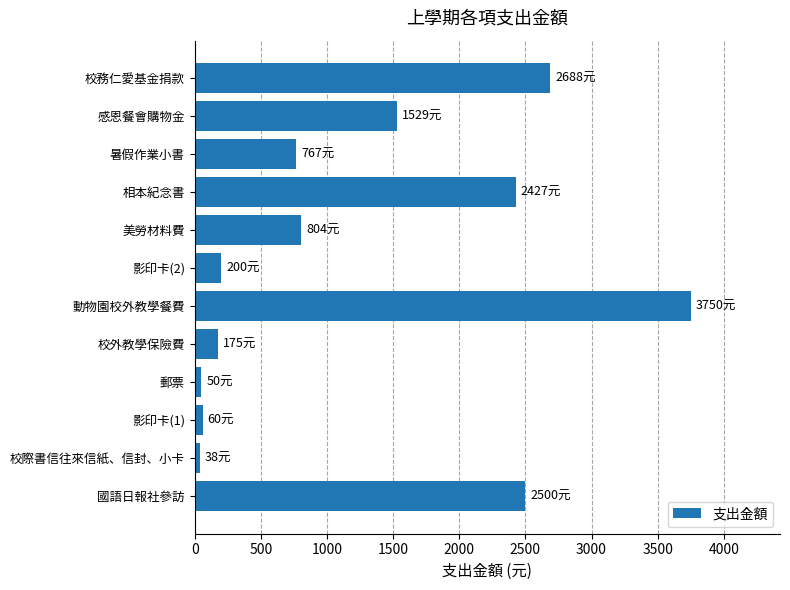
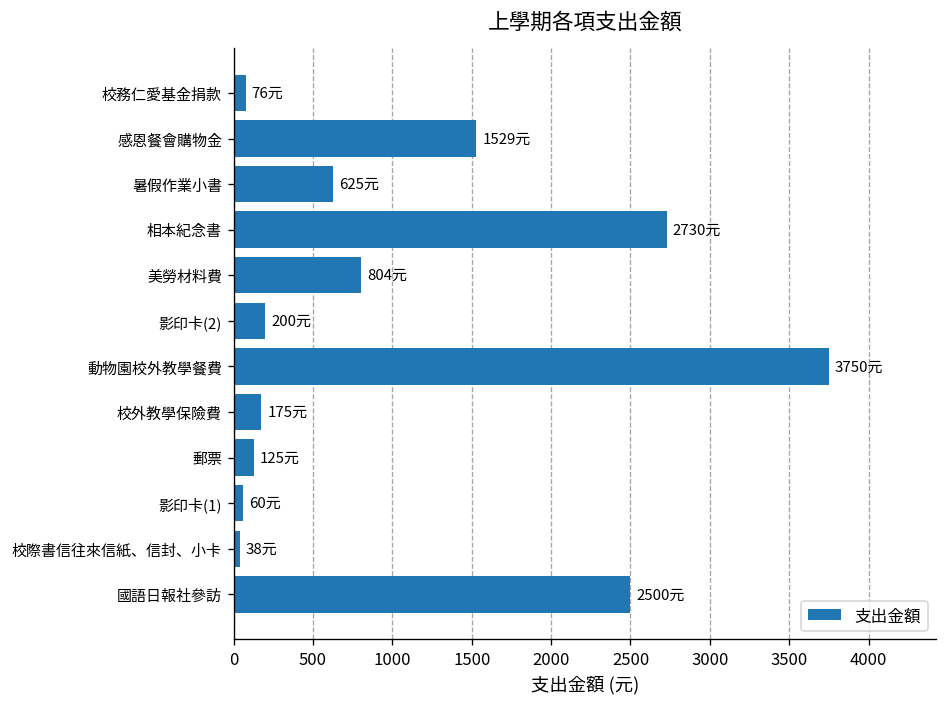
校務仁愛基金捐款: 2688元 -> 76元
暑假作業小書: 767元 -> 625元
相本紀念書: 2427元 -> 2730元
郵票: 50元 -> 125元
